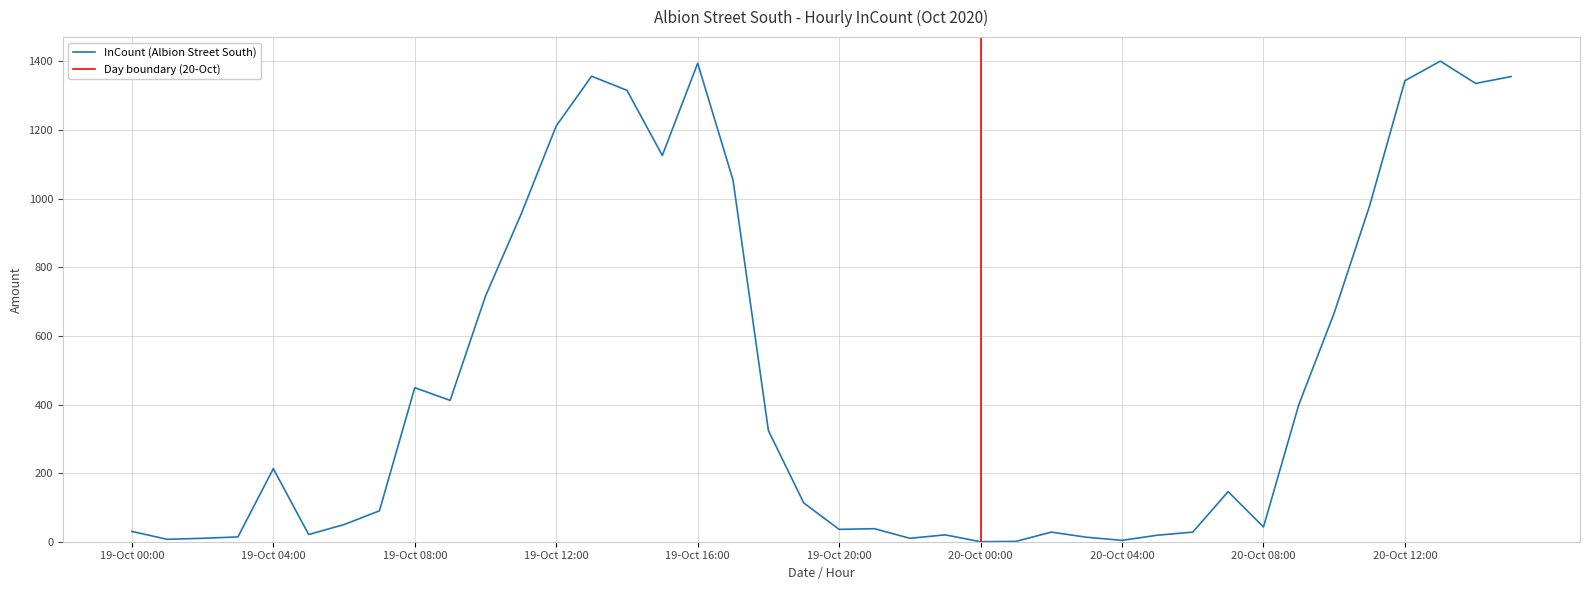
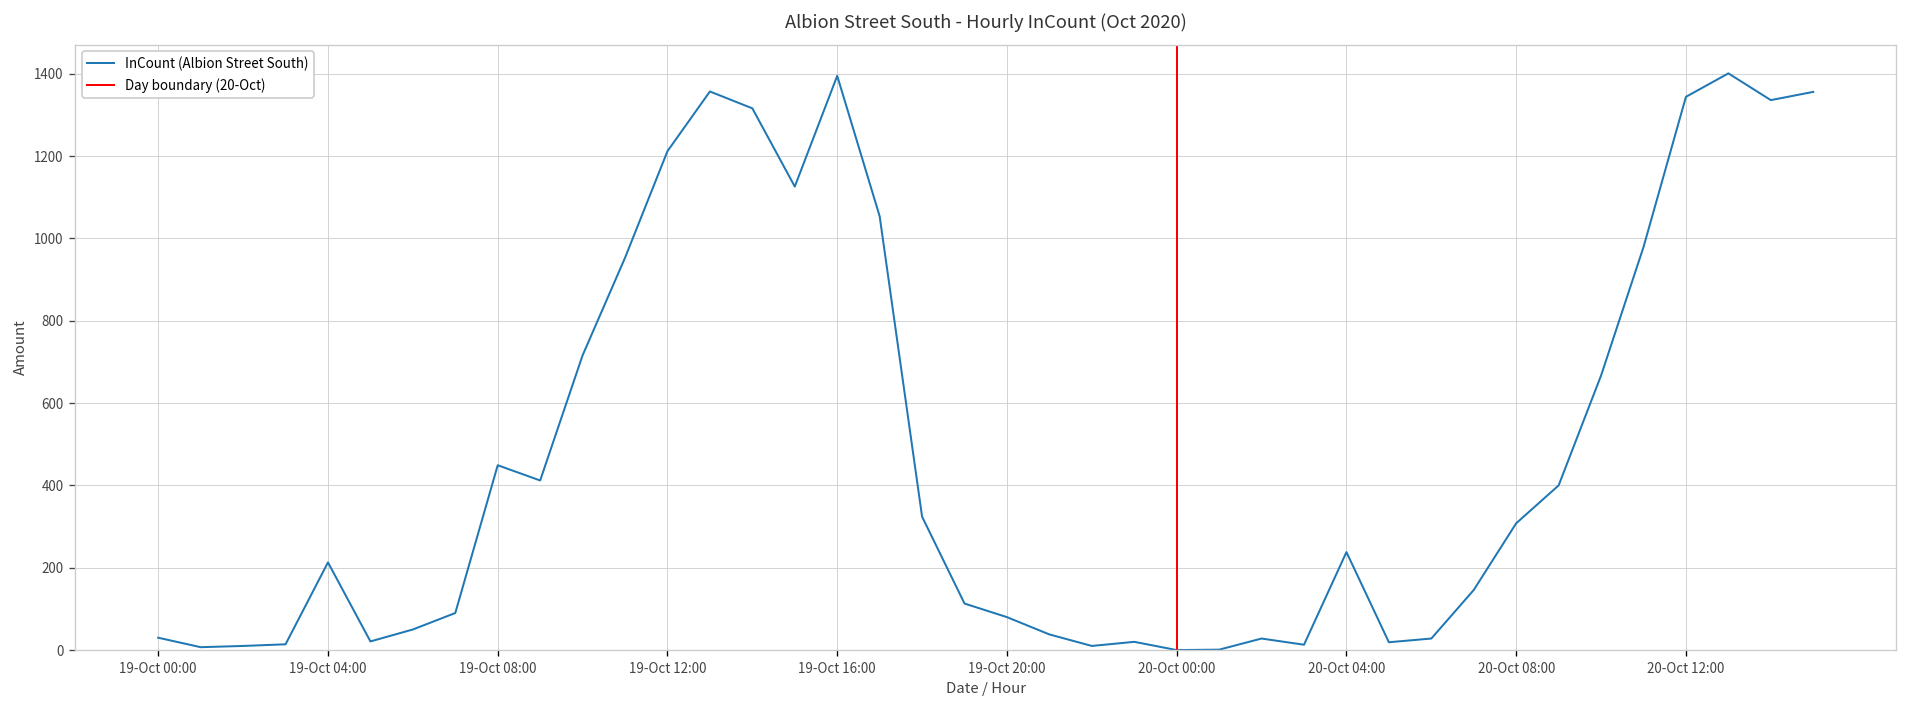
19-Oct 20:00: 40 -> 80
20-Oct 04:00: 0 -> 240
20-Oct 08:00: 40 -> 310
